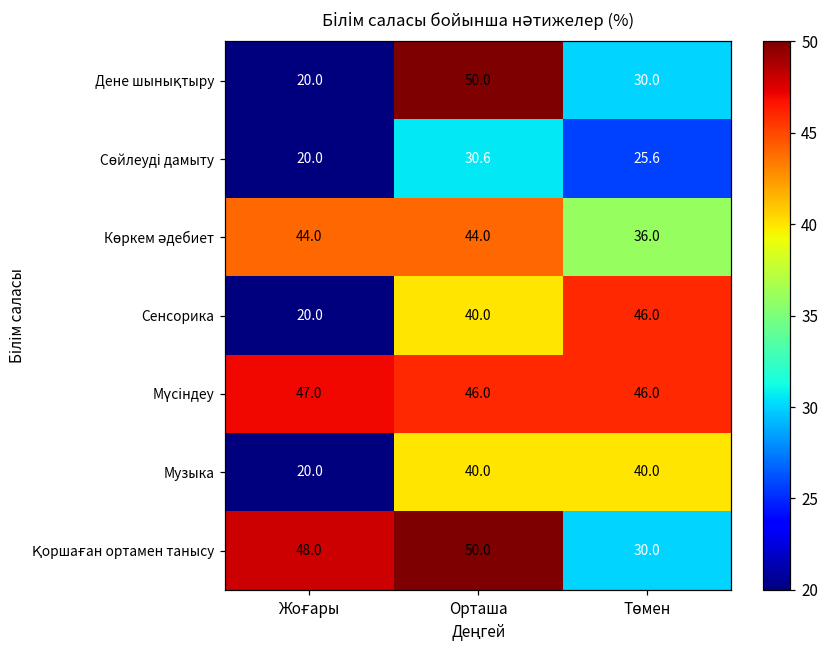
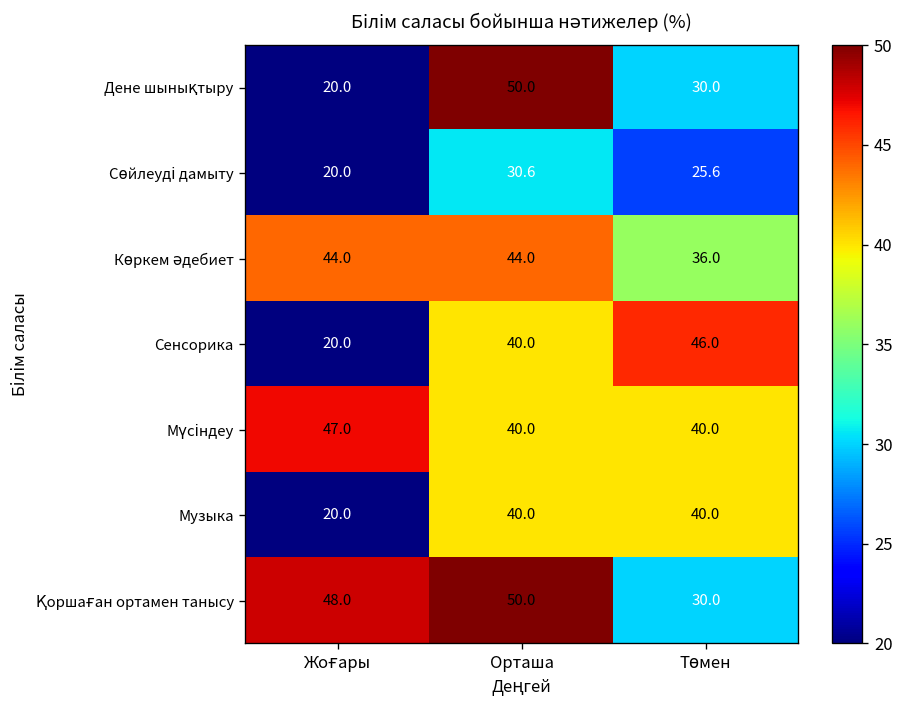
Мүсіндеу, Орташа: 46.0 -> 40.0
Мүсіндеу, Төмен: 46.0 -> 40.0
